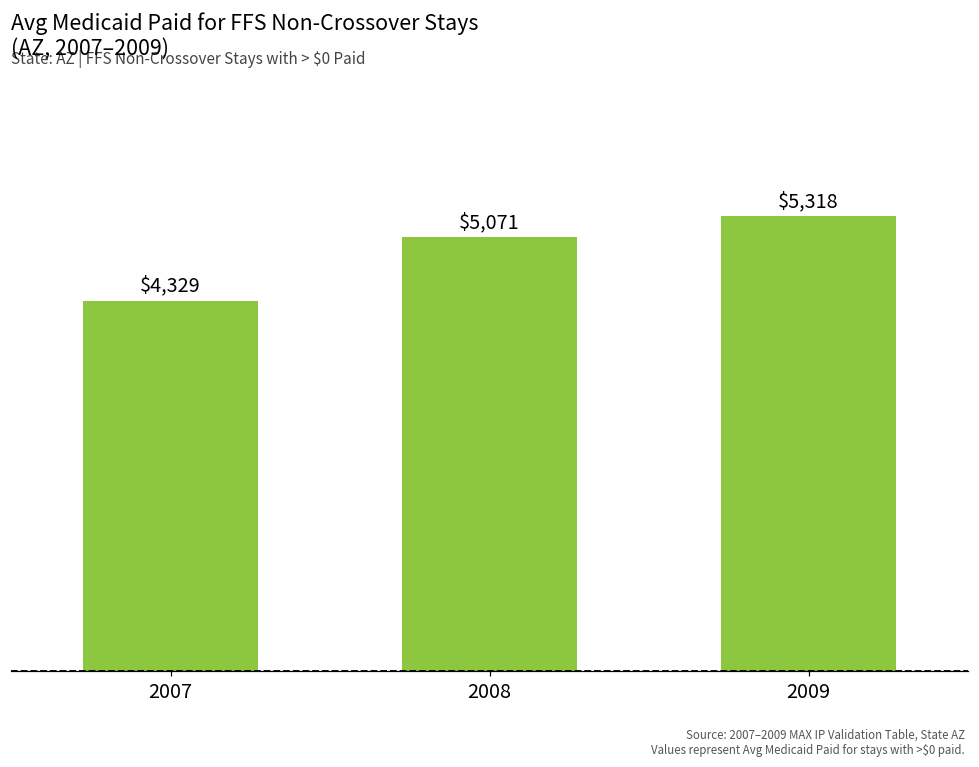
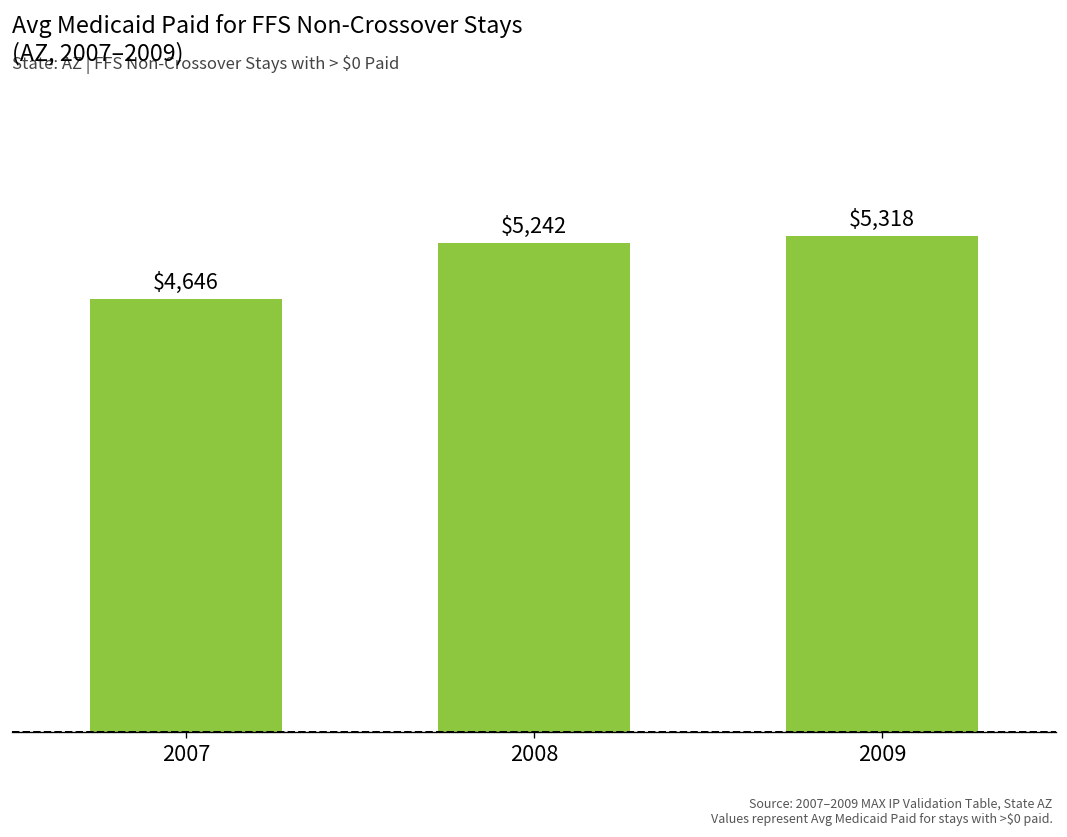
2007: $4,329 -> $4,646
2008: $5,071 -> $5,242
